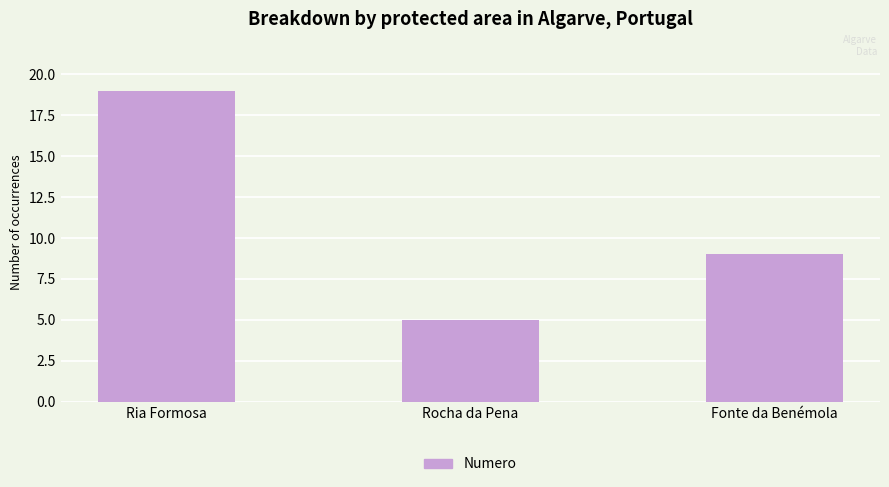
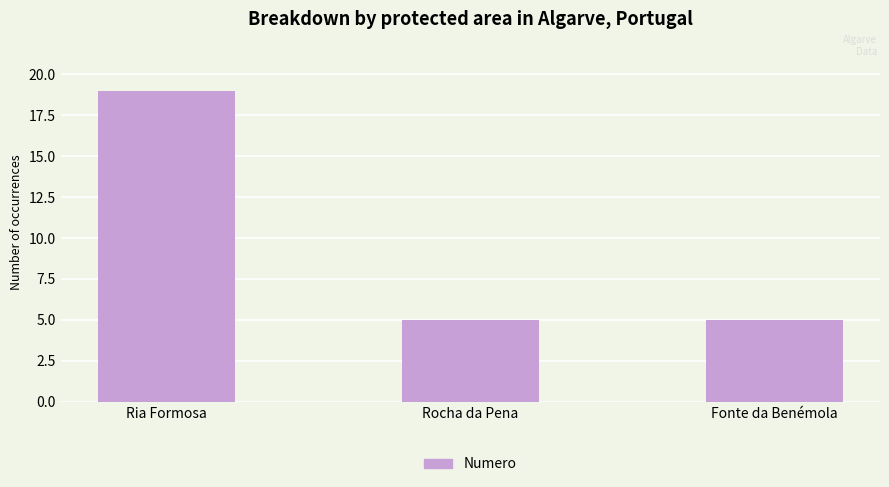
Fonte da Benémola: 9 -> 5
